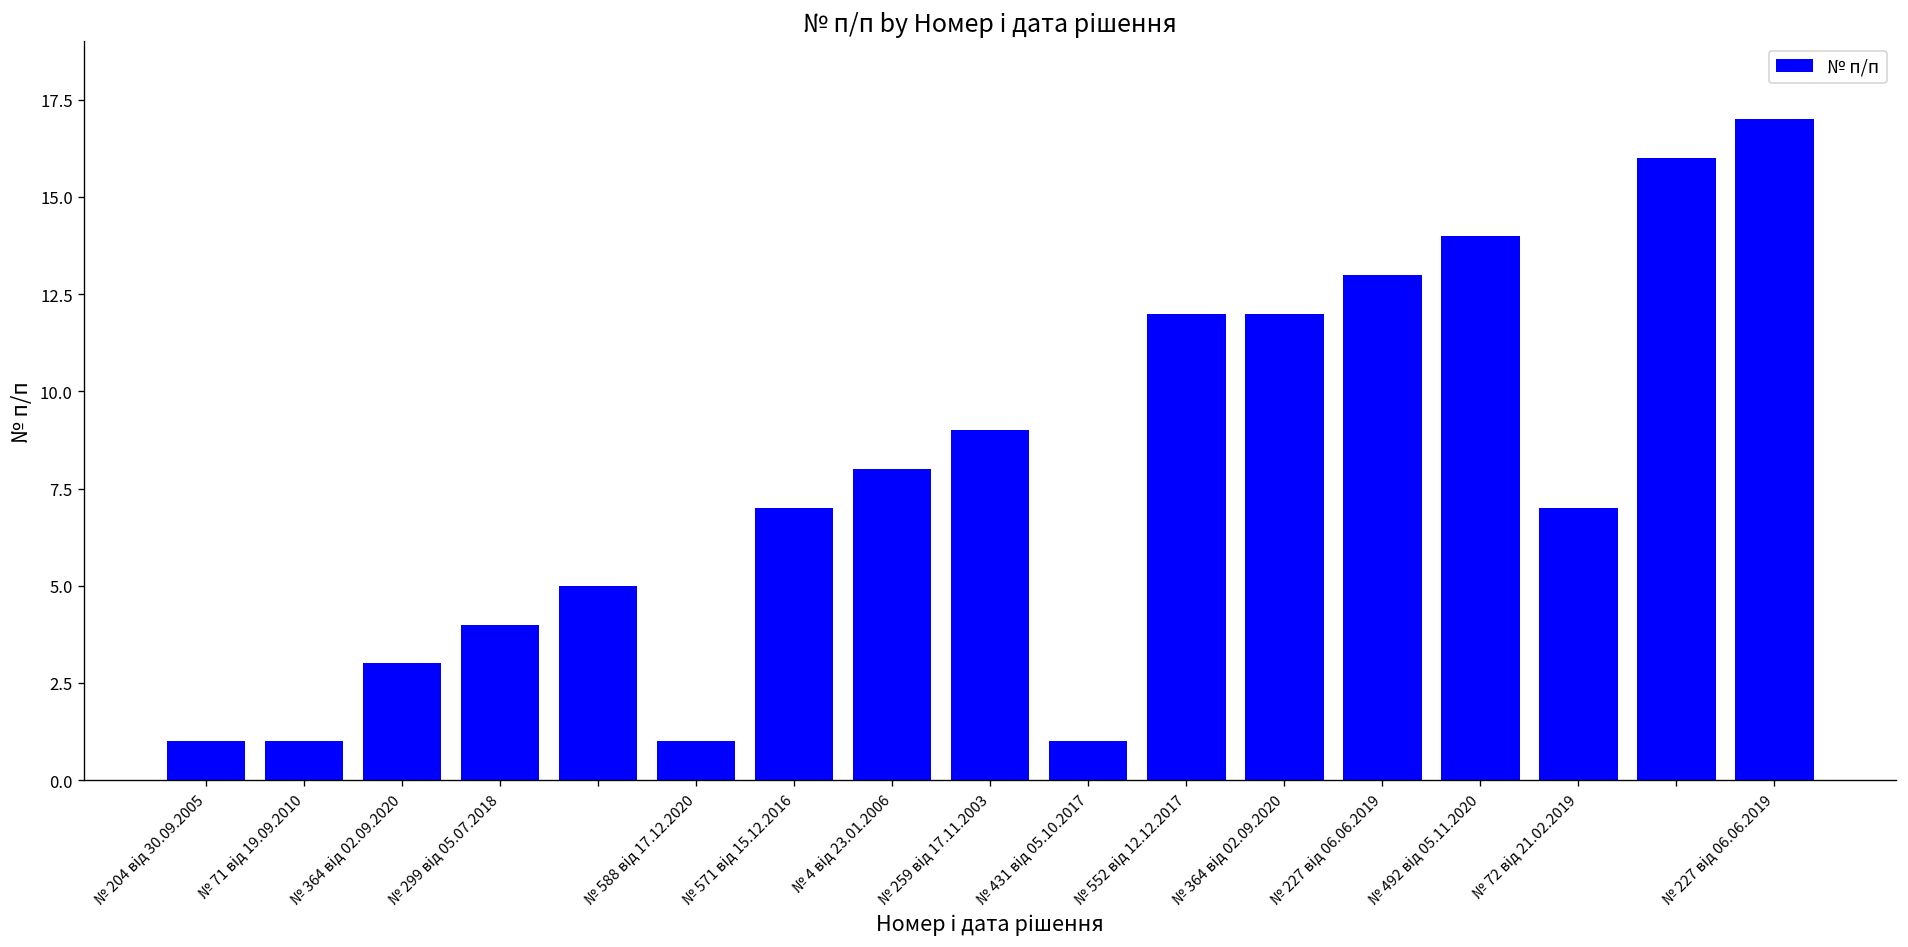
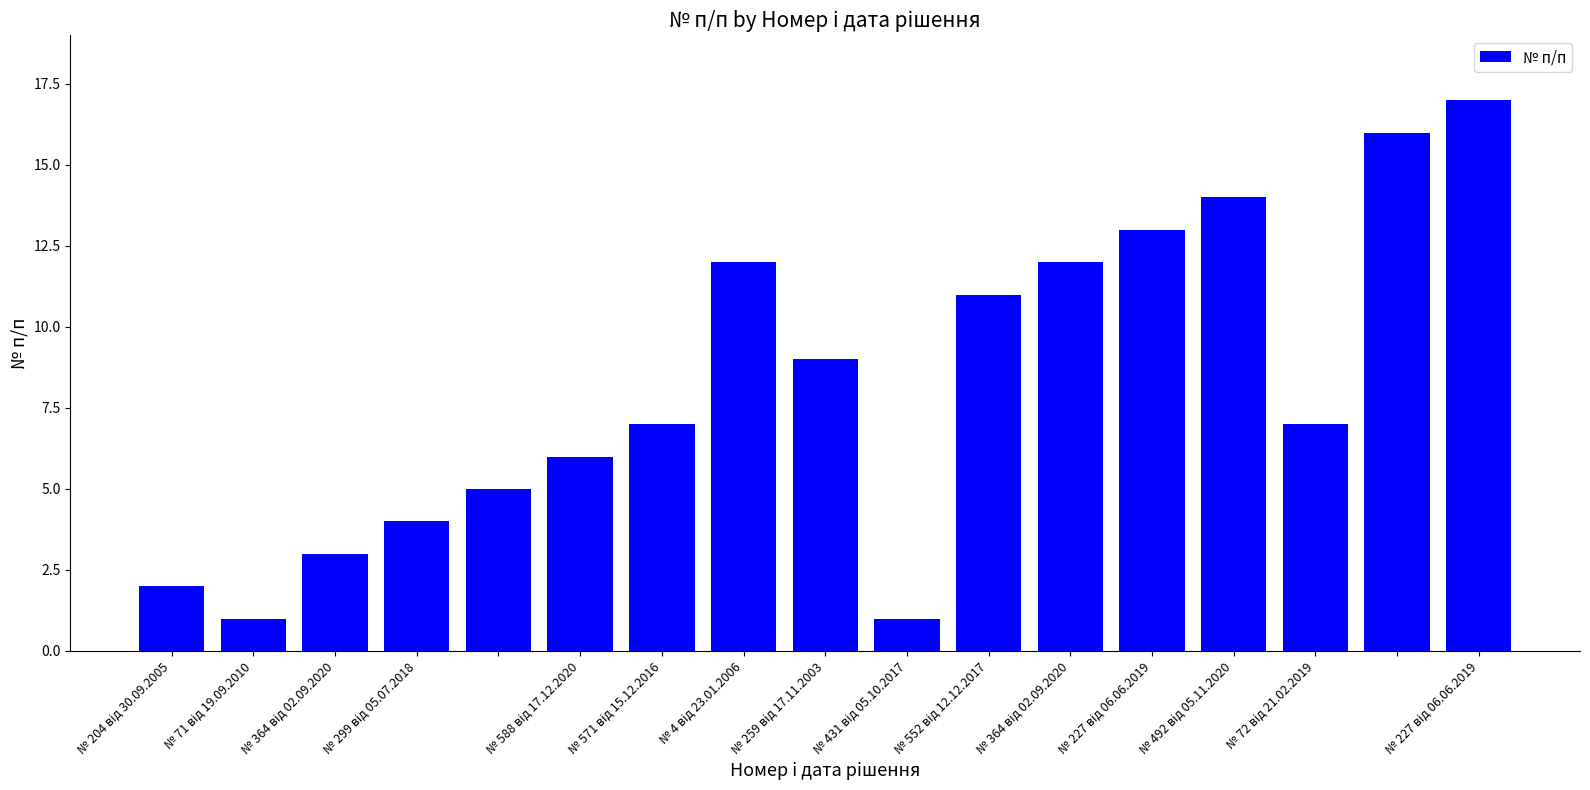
№ 204 від 30.09.2005: 1 -> 2
№ 588 від 17.12.2020: 1 -> 6
№ 4 від 23.01.2006: 8 -> 12
№ 552 від 12.12.2017: 12 -> 11
